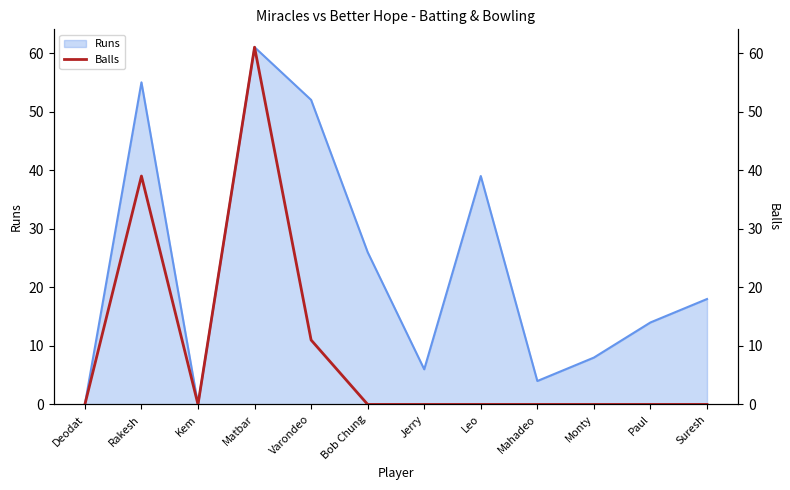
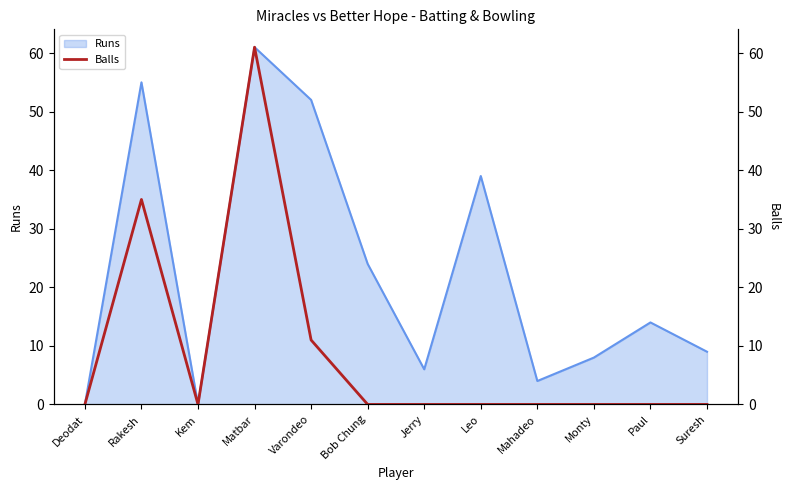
Runs, Bob Chung: 26 -> 24
Runs, Suresh: 18 -> 9
Balls, Rakesh: 39 -> 35
